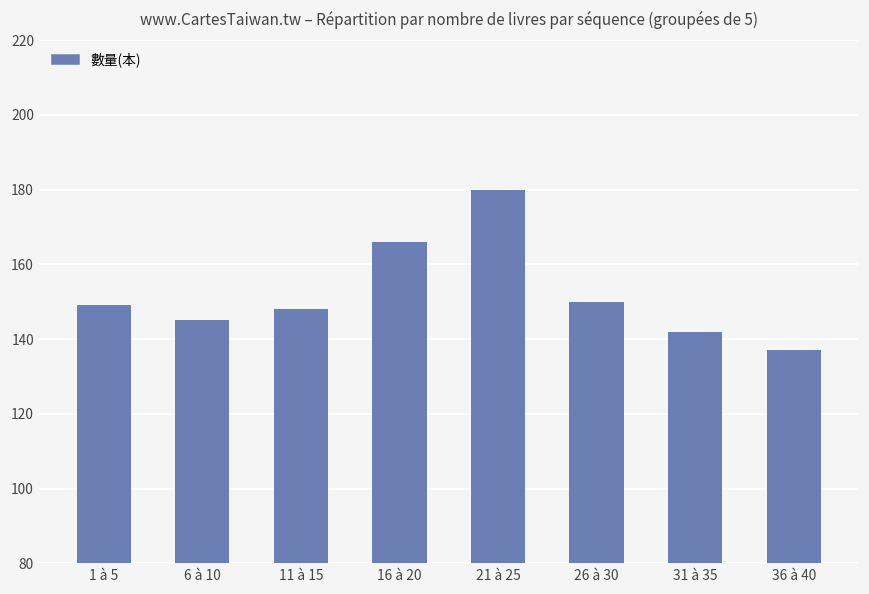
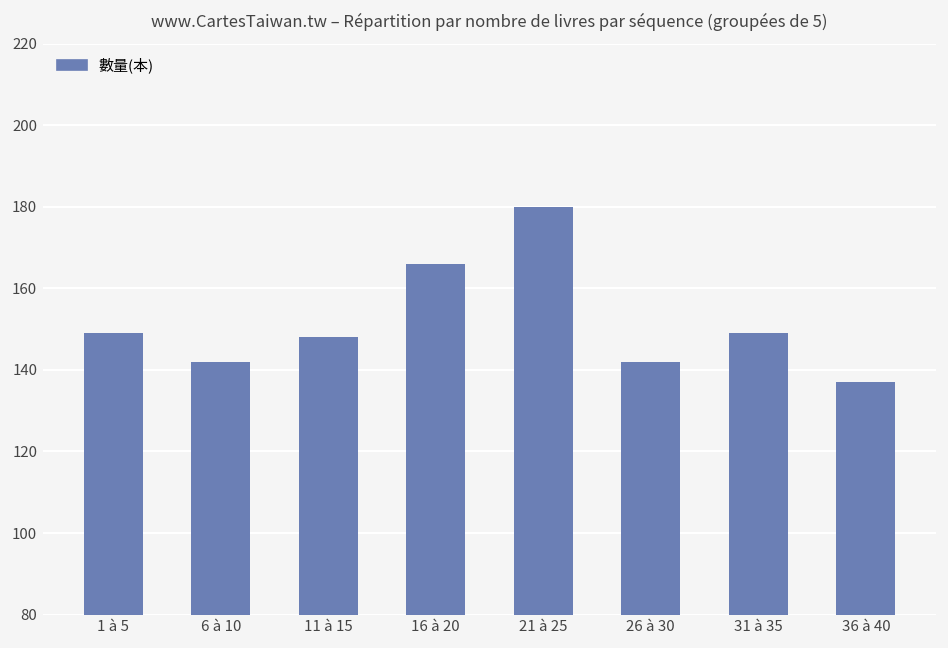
6 à 10: 145 -> 142
26 à 30: 150 -> 142
31 à 35: 142 -> 149
